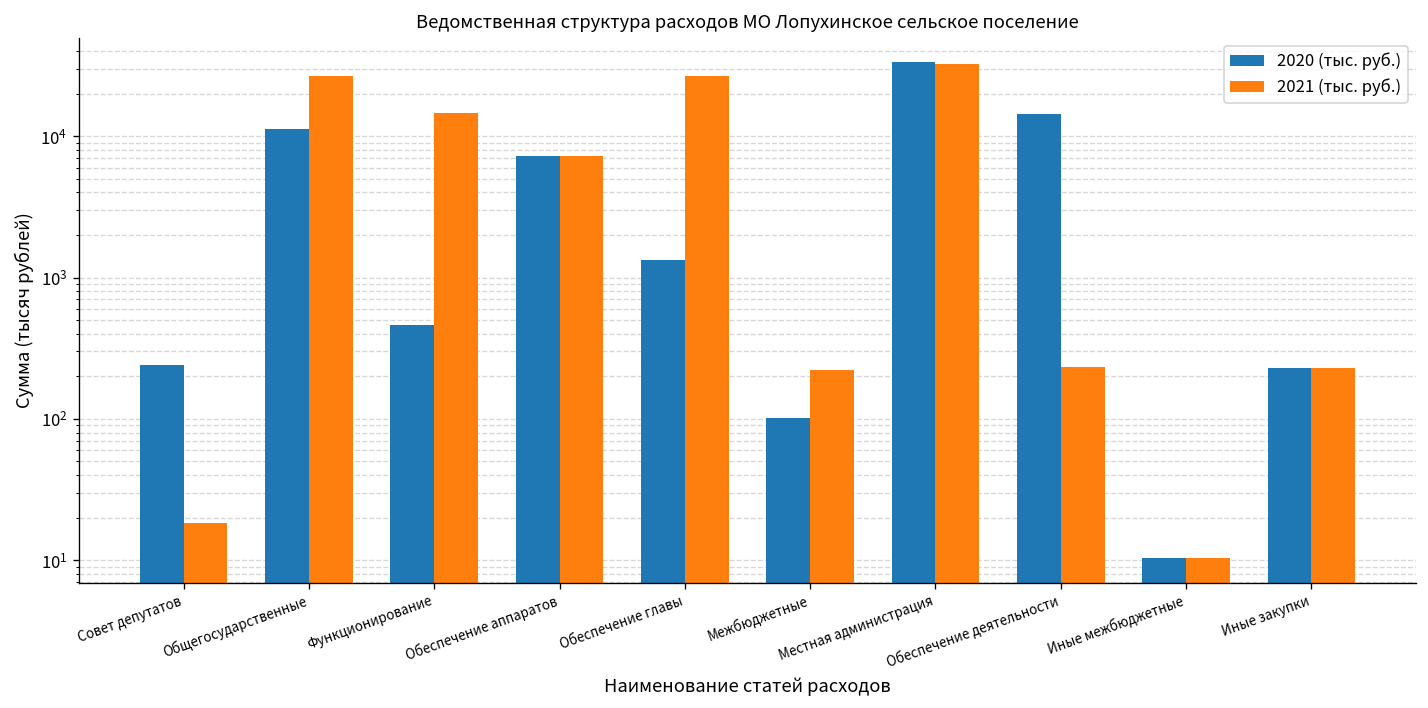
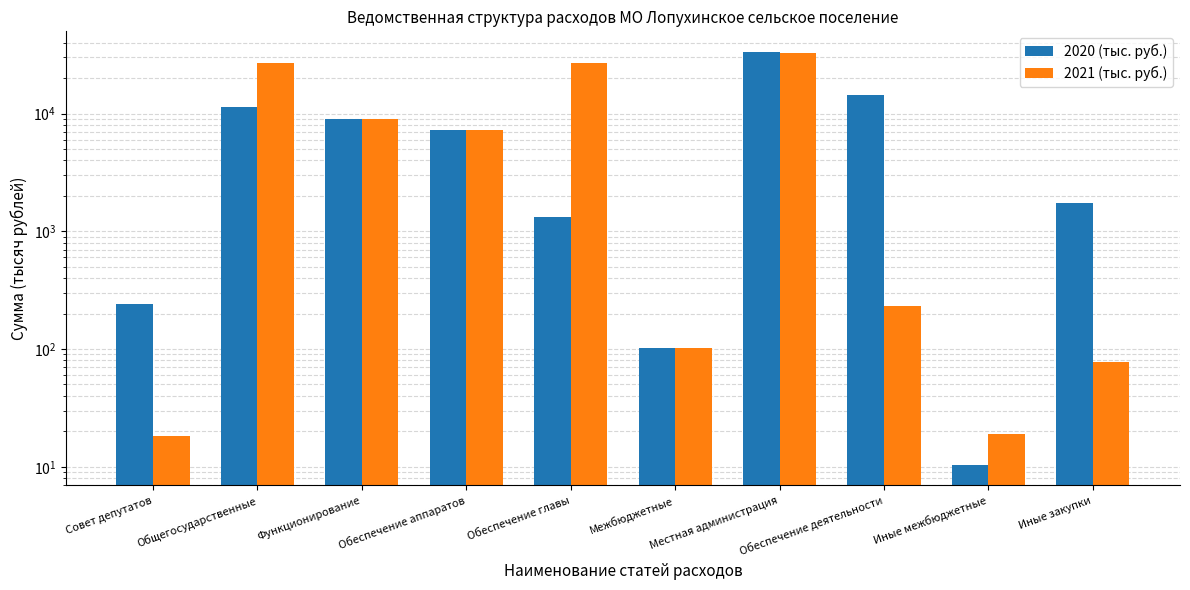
2020 (тыс. руб.), Функционирование: 460 -> 9000
2021 (тыс. руб.), Функционирование: 15000 -> 9000
2021 (тыс. руб.), Межбюджетные: 220 -> 100
2021 (тыс. руб.), Иные межбюджетные: 10 -> 19
2020 (тыс. руб.), Иные закупки: 230 -> 1700
2021 (тыс. руб.), Иные закупки: 230 -> 80
